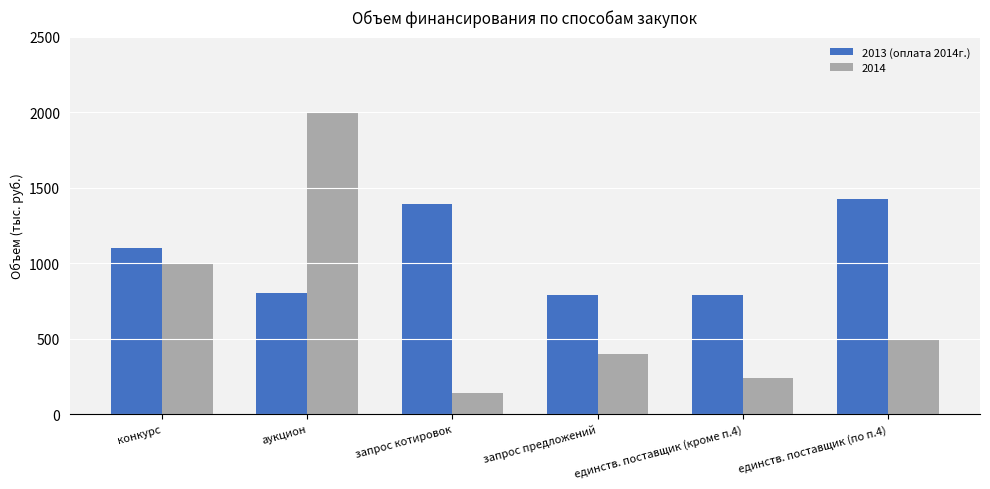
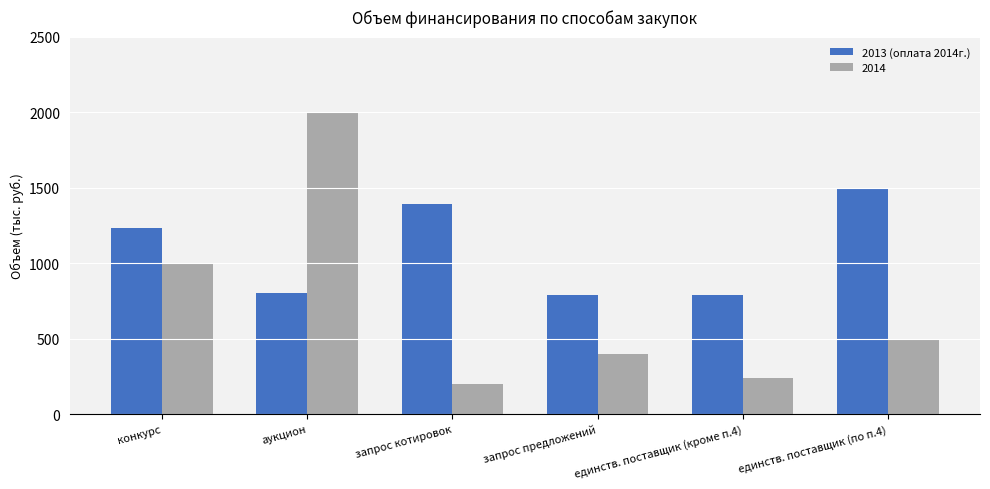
2013 (оплата 2014г.), конкурс: 1100 -> 1230
2014, запрос котировок: 140 -> 200
2013 (оплата 2014г.), единств. поставщик (по п.4): 1420 -> 1500
